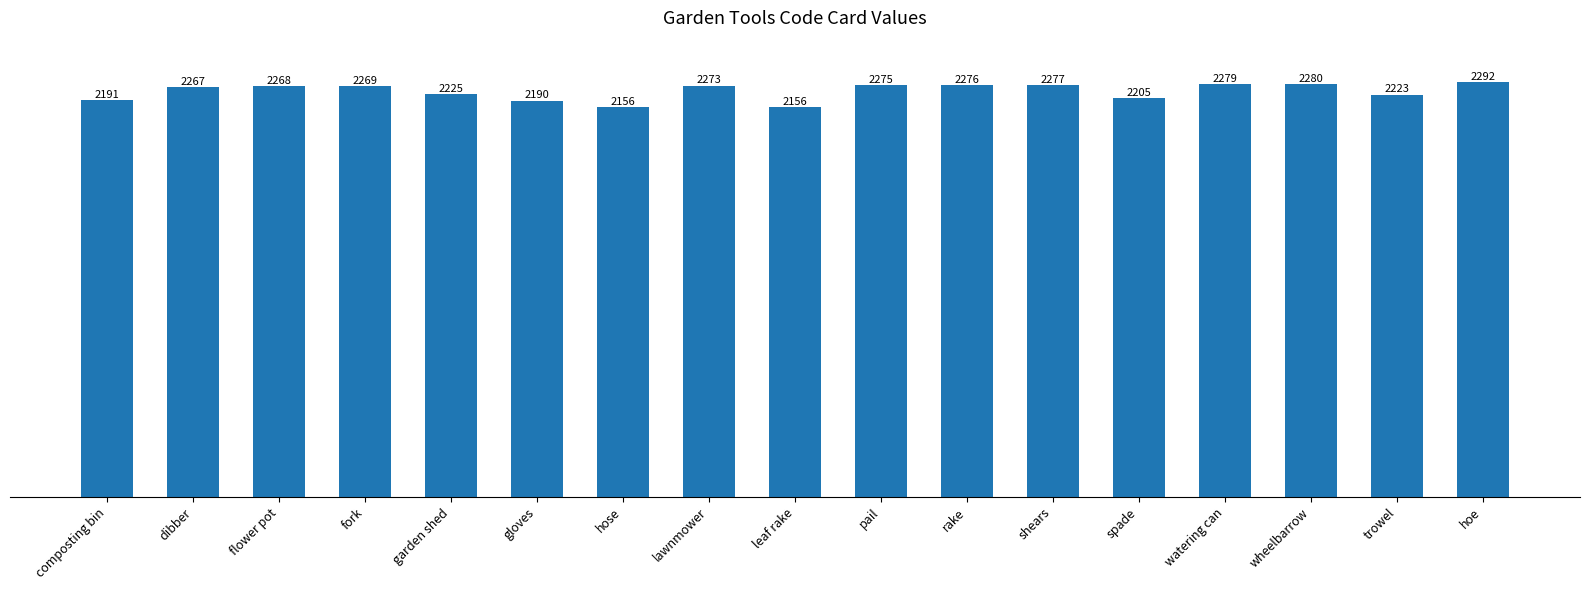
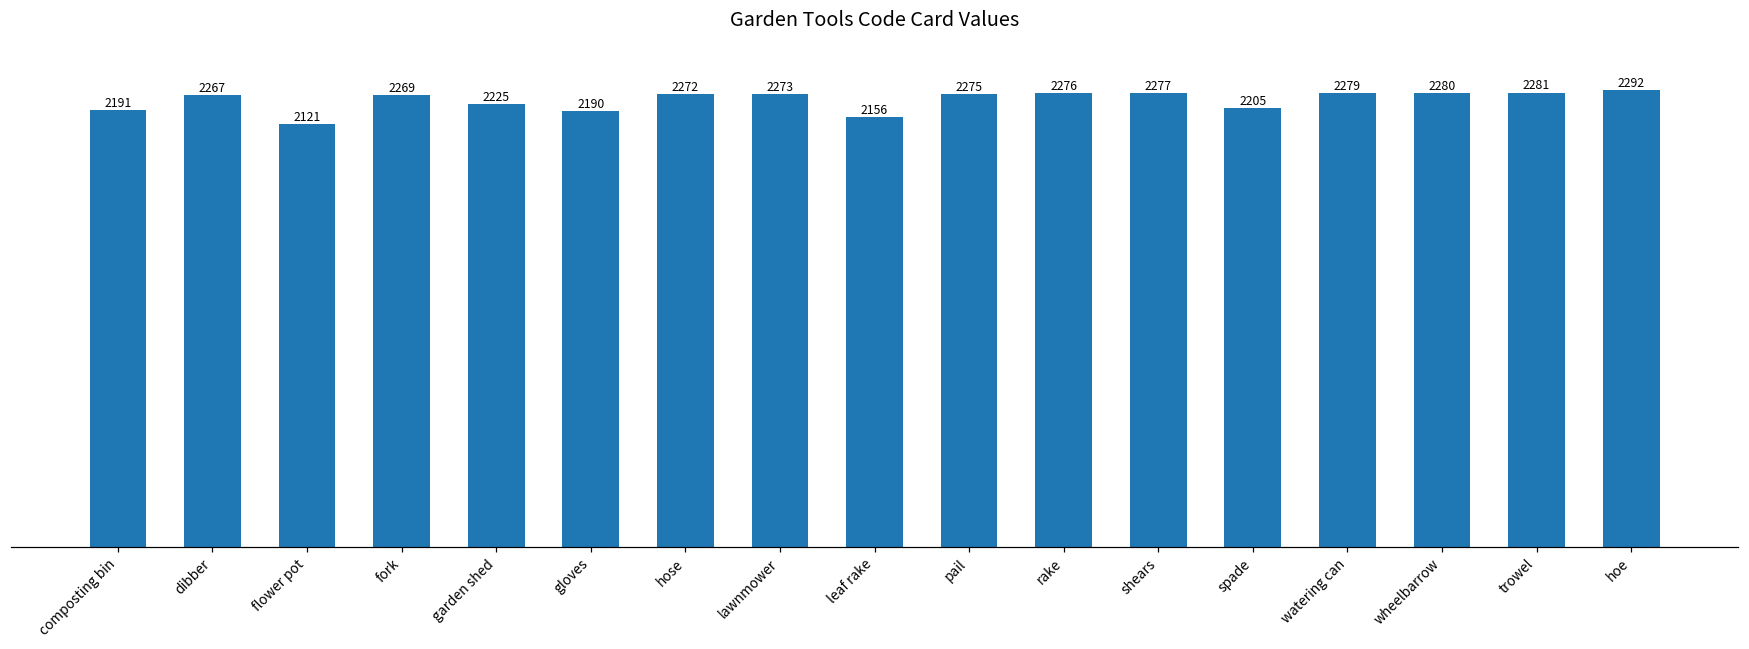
flower pot: 2268 -> 2121
hose: 2156 -> 2272
trowel: 2223 -> 2281
